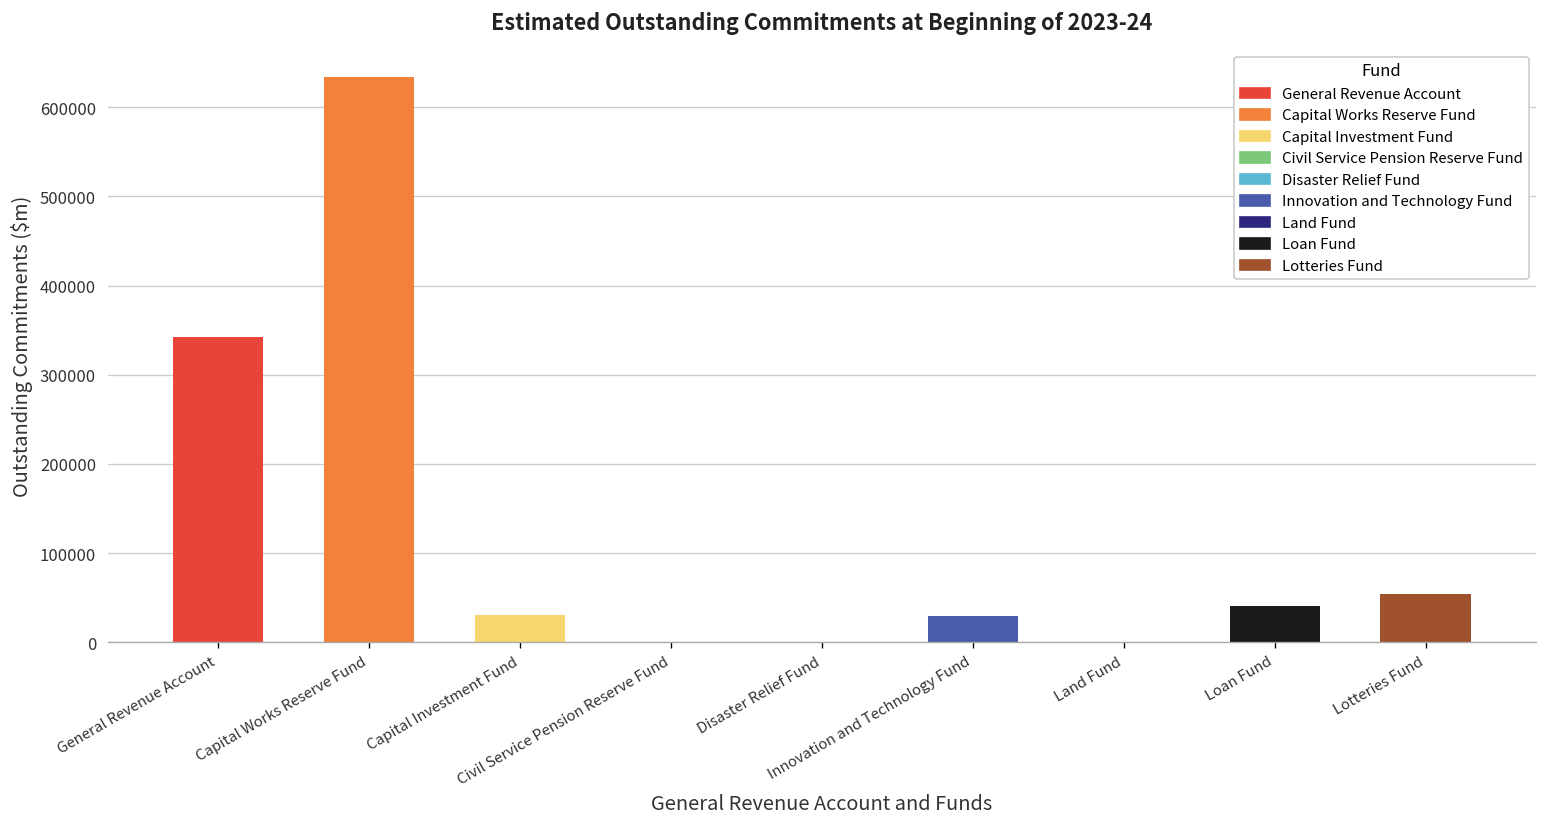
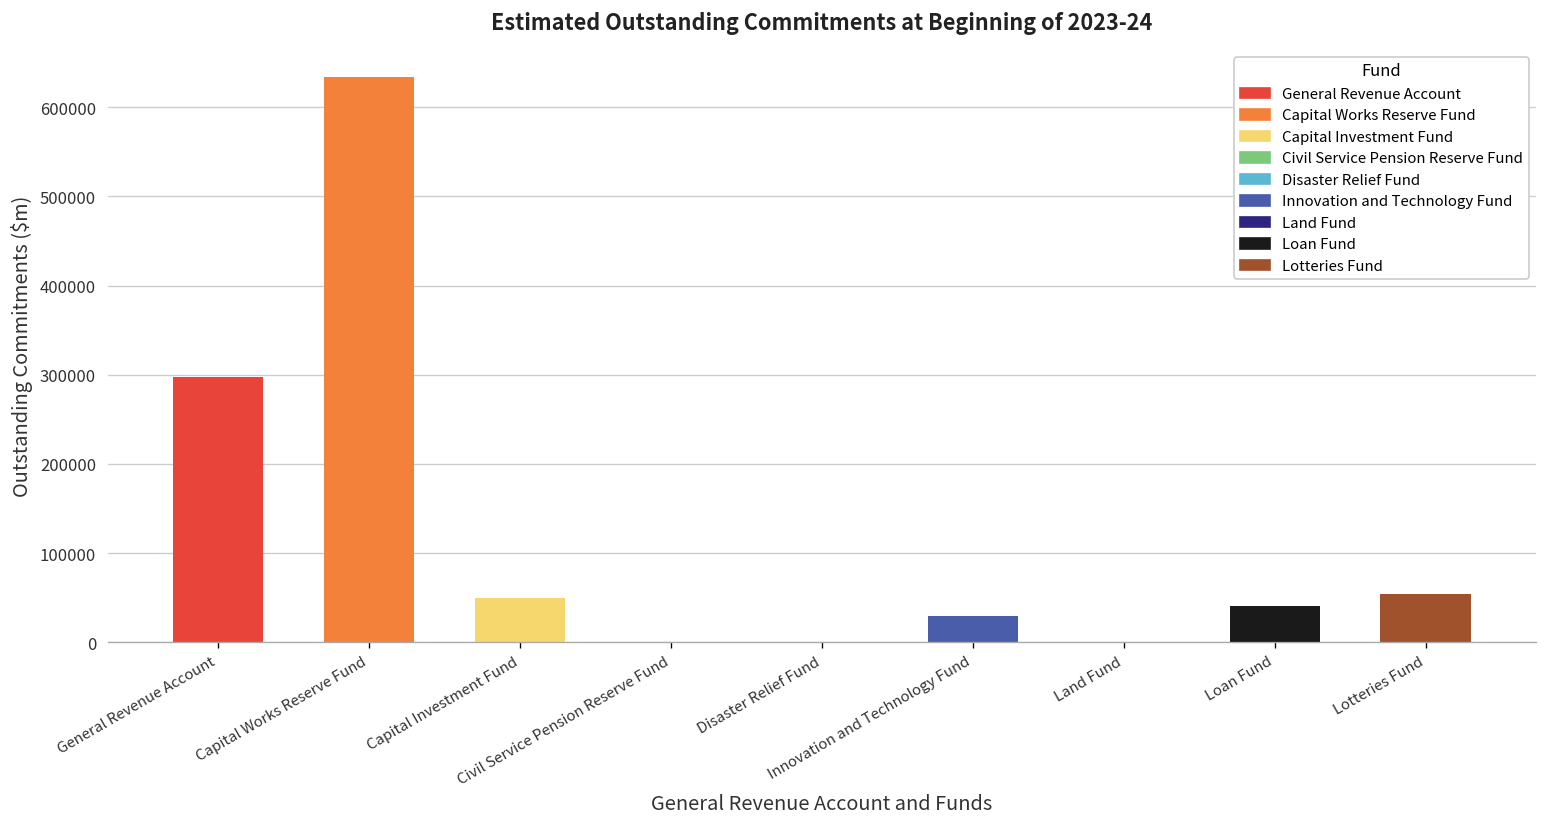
General Revenue Account: 340000 -> 300000
Capital Investment Fund: 30000 -> 50000
